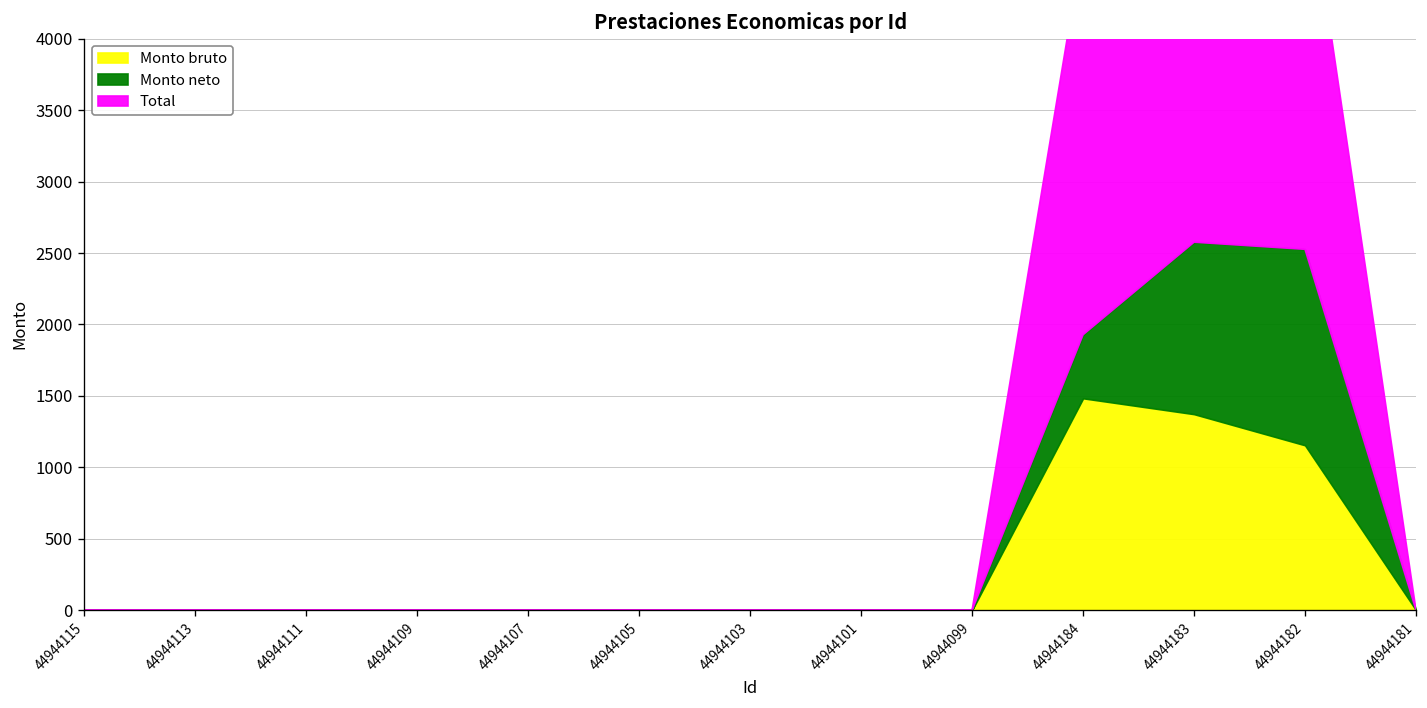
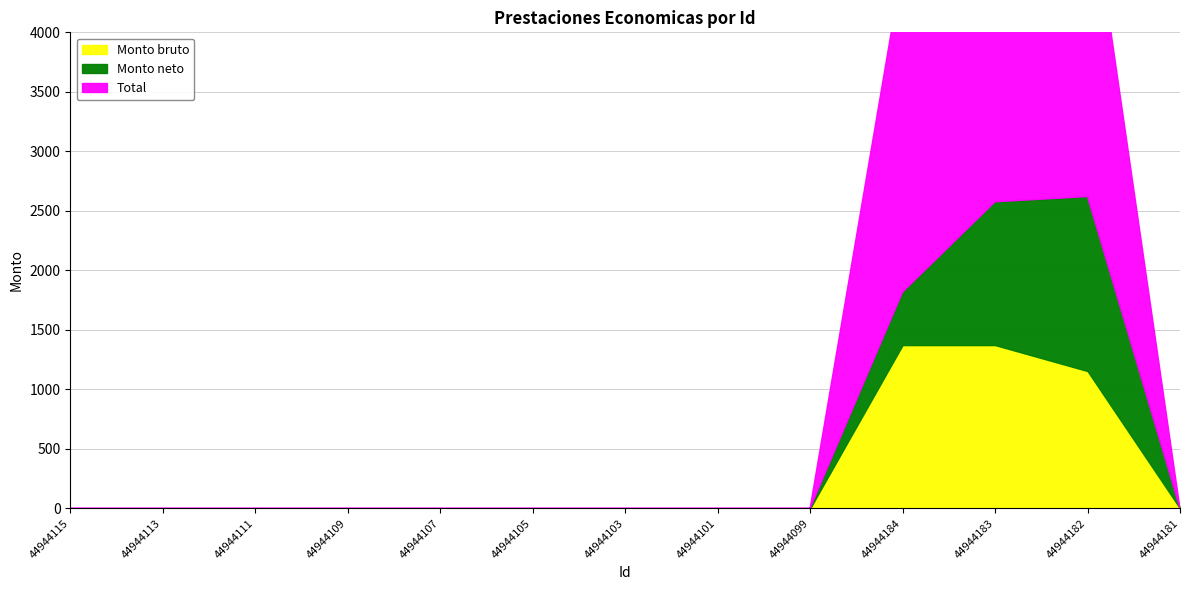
Monto bruto, 44944184: 1480 -> 1370
Monto neto, 44944182: 1370 -> 1470
